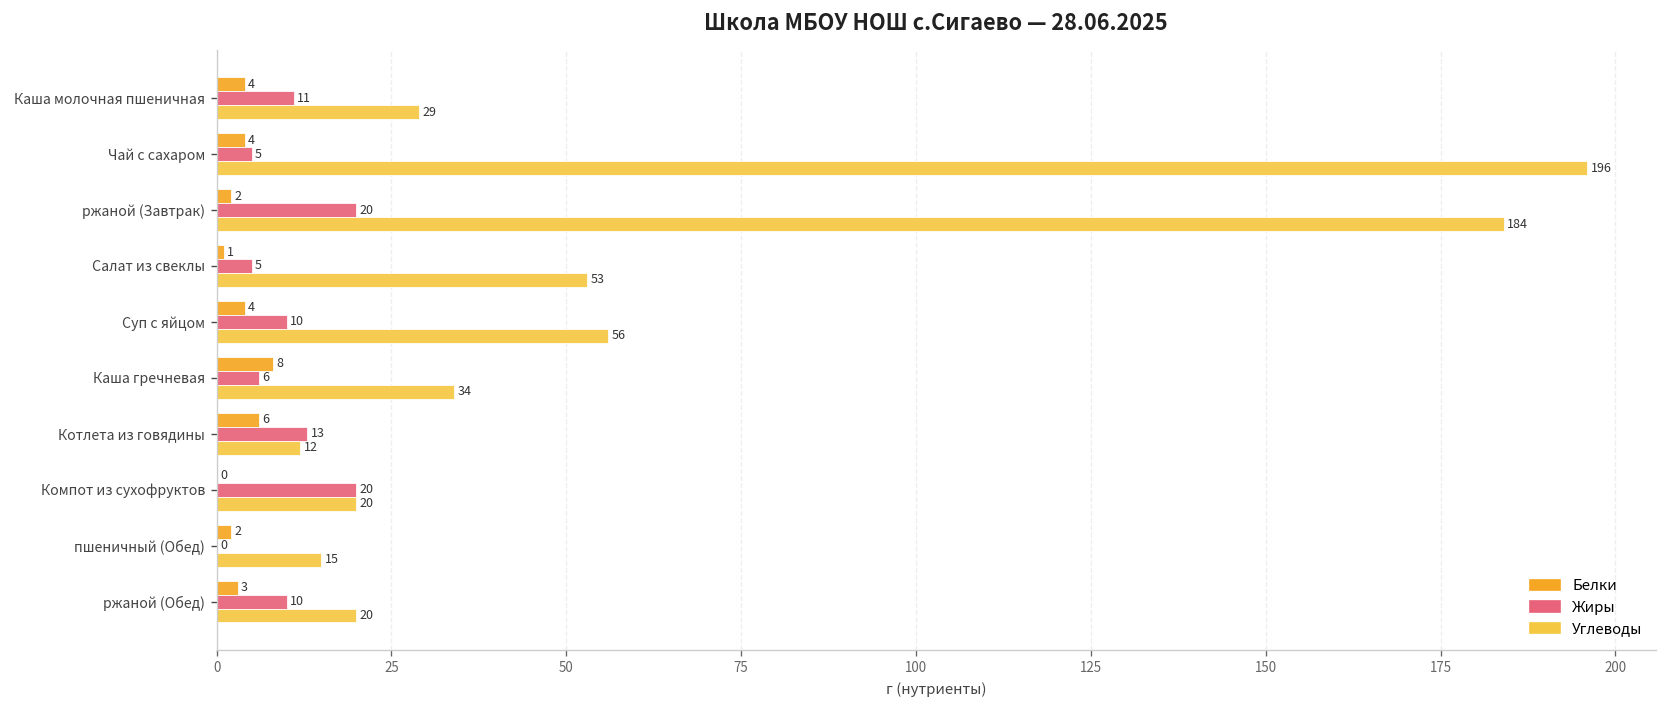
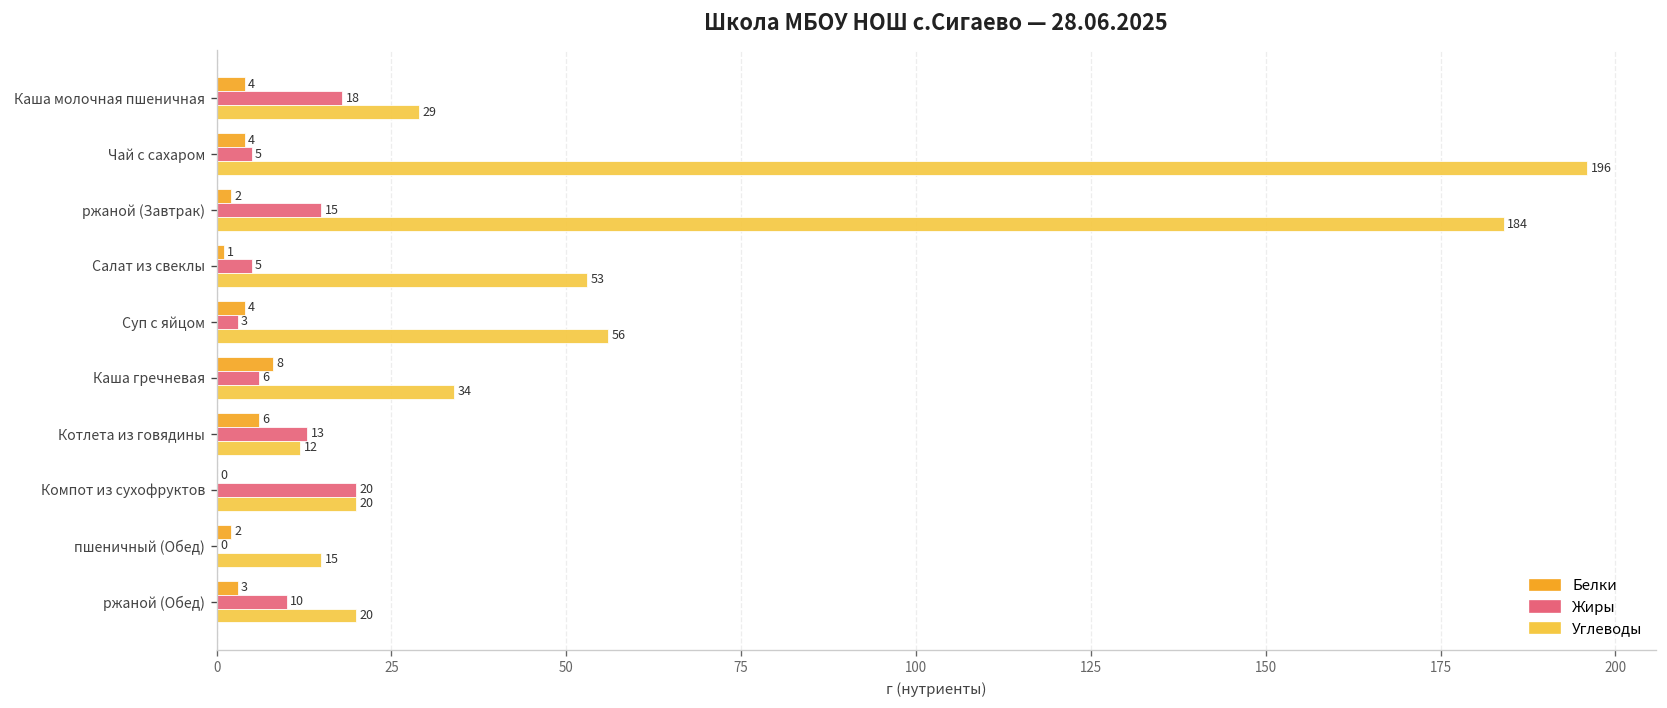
Жиры, Каша молочная пшеничная: 11 -> 18
Жиры, ржаной (Завтрак): 20 -> 15
Жиры, Суп с яйцом: 10 -> 3
